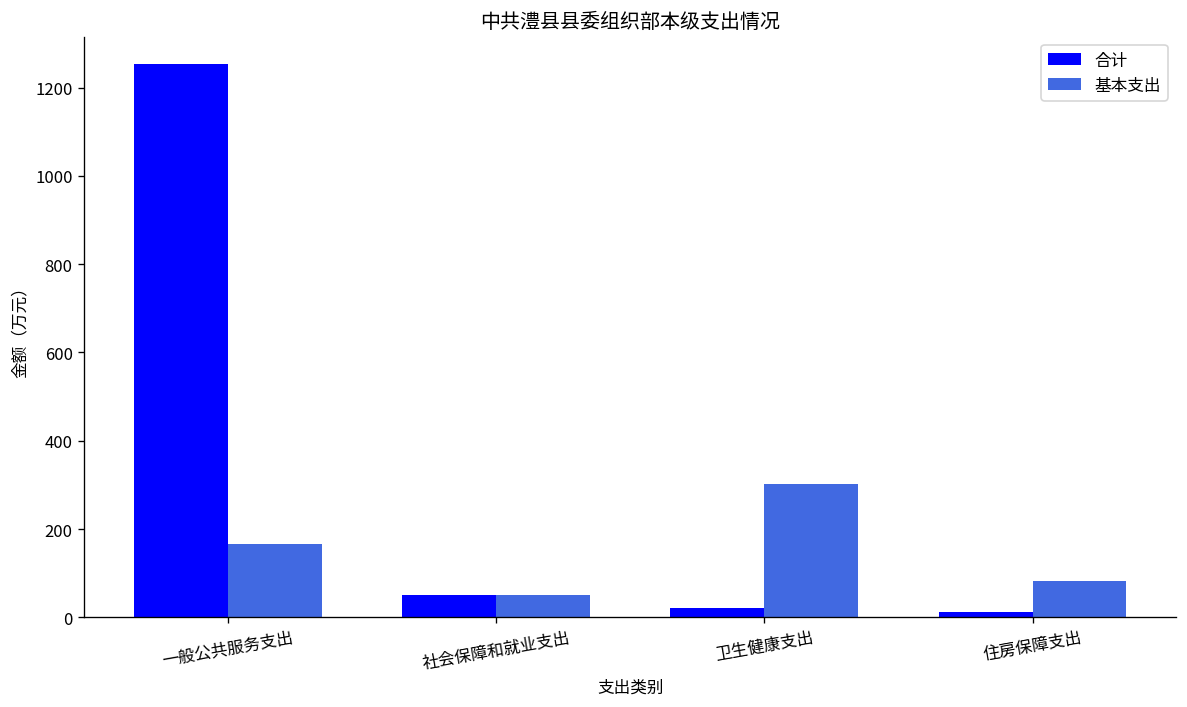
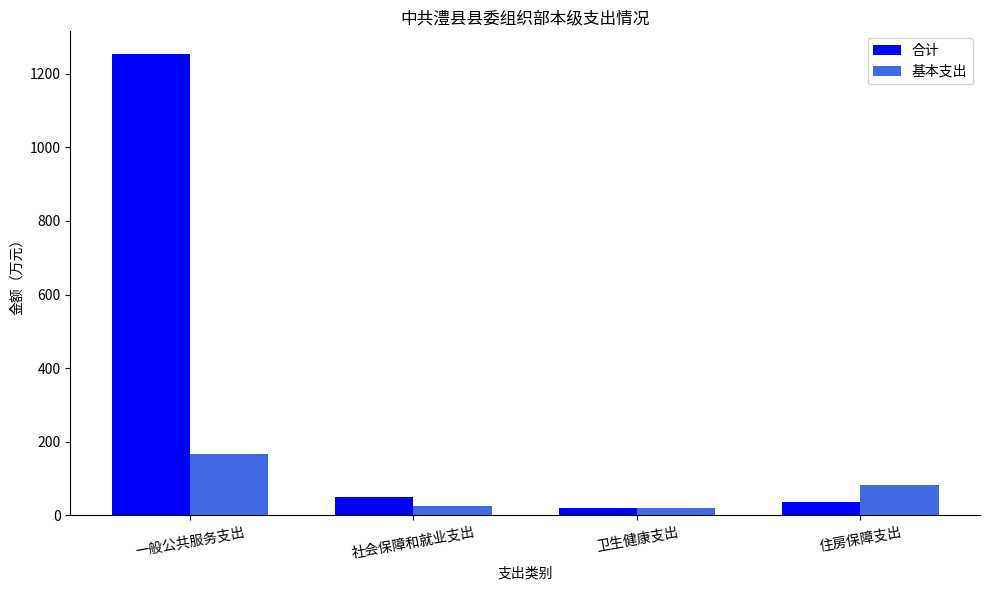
基本支出, 社会保障和就业支出: 50 -> 30
基本支出, 卫生健康支出: 300 -> 20
合计, 住房保障支出: 10 -> 40
